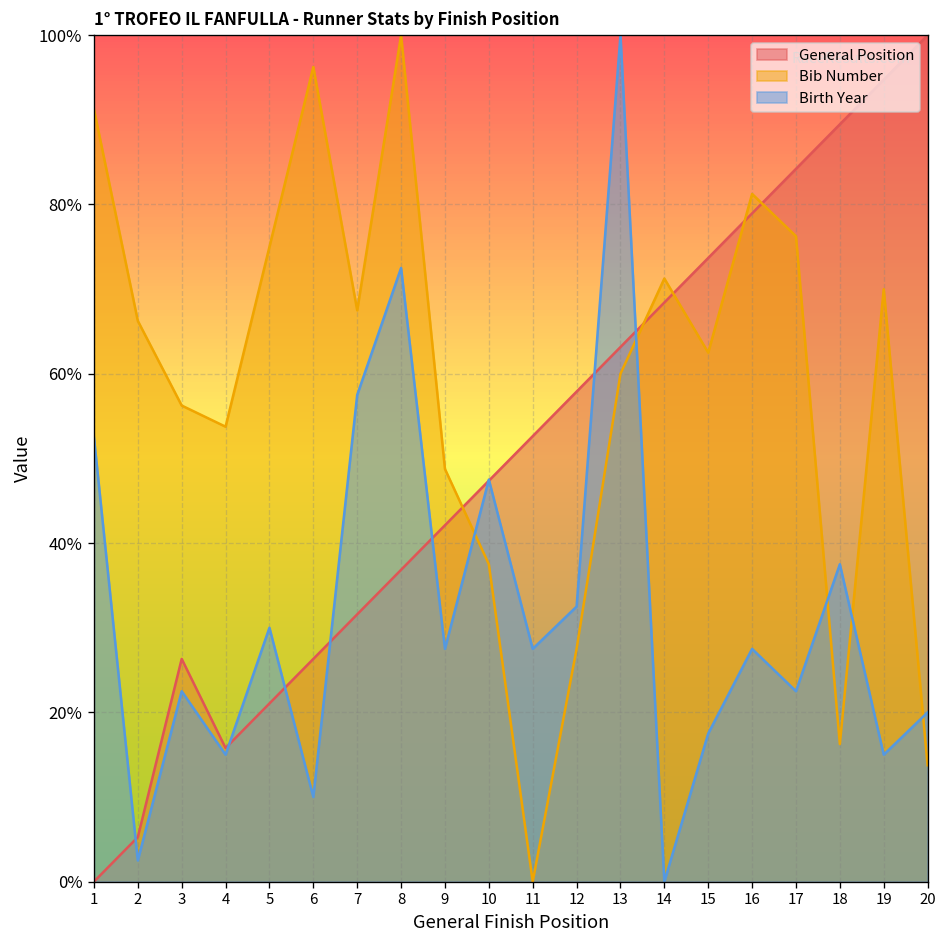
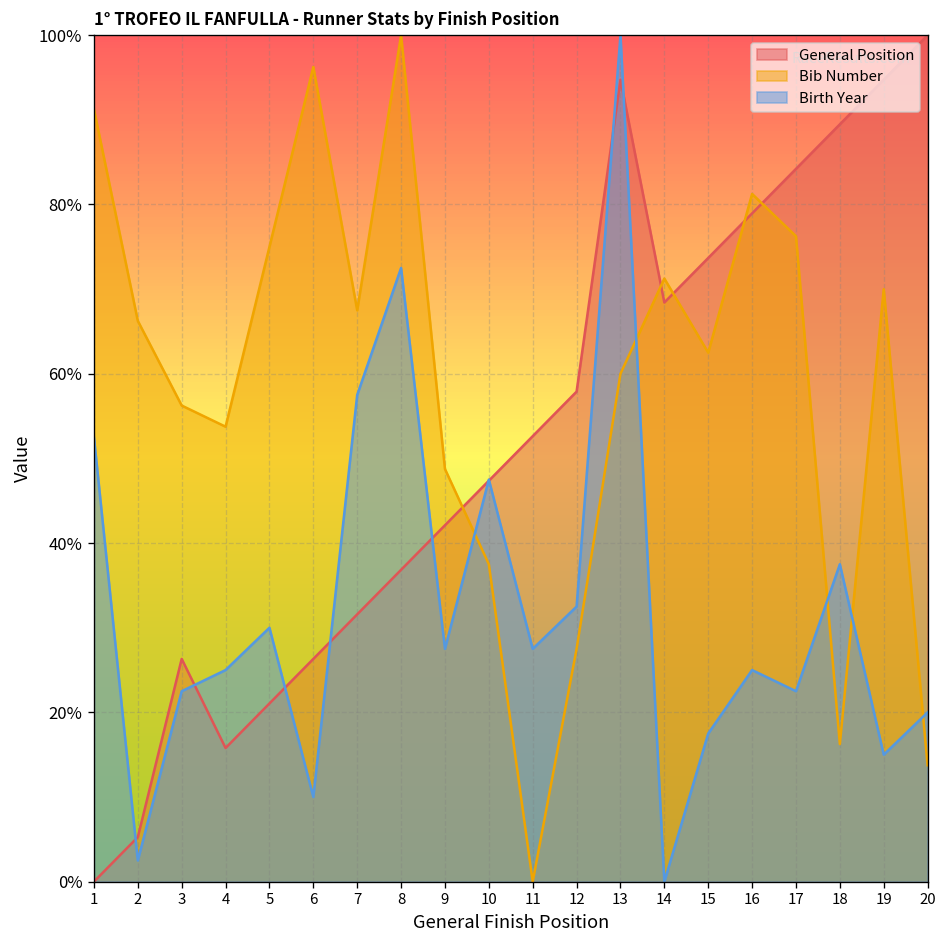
Birth Year, 4: 15% -> 25%
General Position, 13: 63% -> 95%
Birth Year, 16: 28% -> 25%
